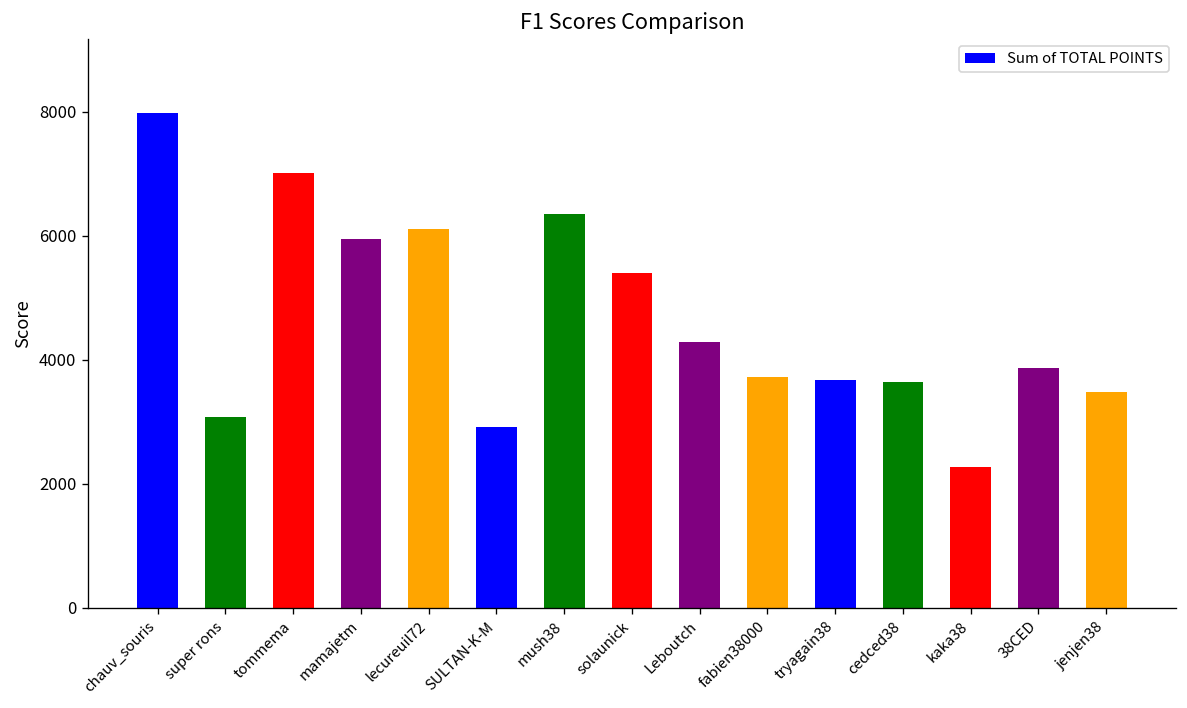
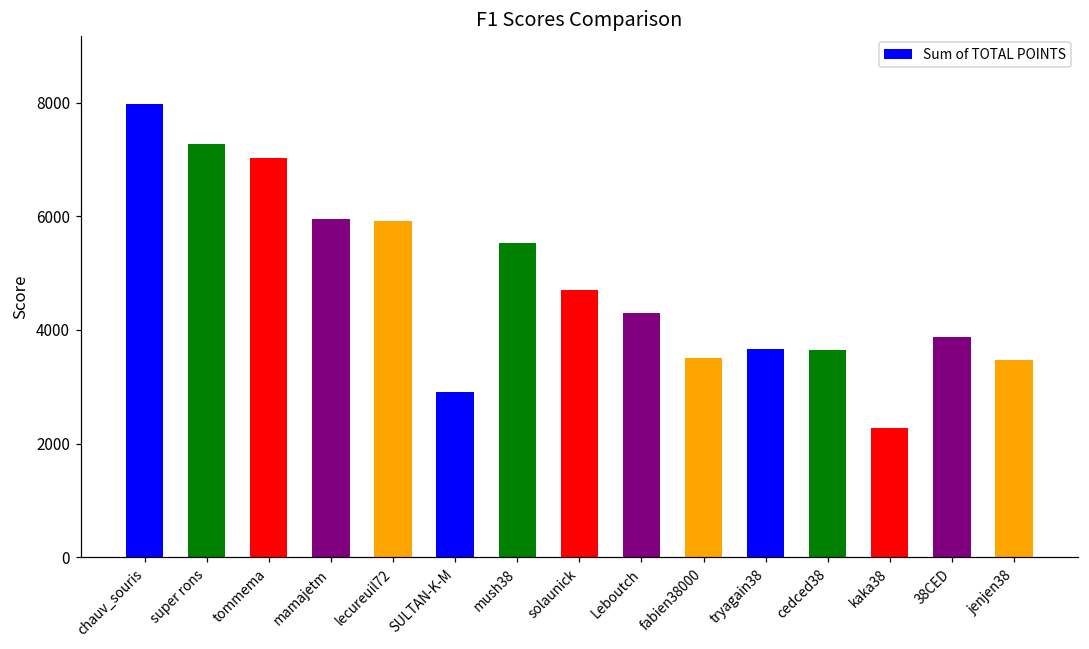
super rons: 3100 -> 7300
lecureuil72: 6100 -> 5900
mush38: 6400 -> 5500
solaunick: 5400 -> 4700
fabien38000: 3700 -> 3500
